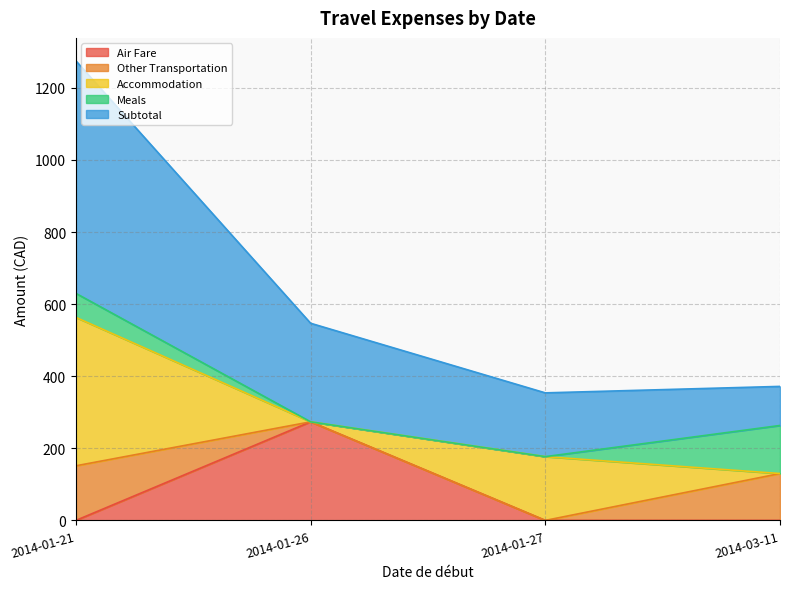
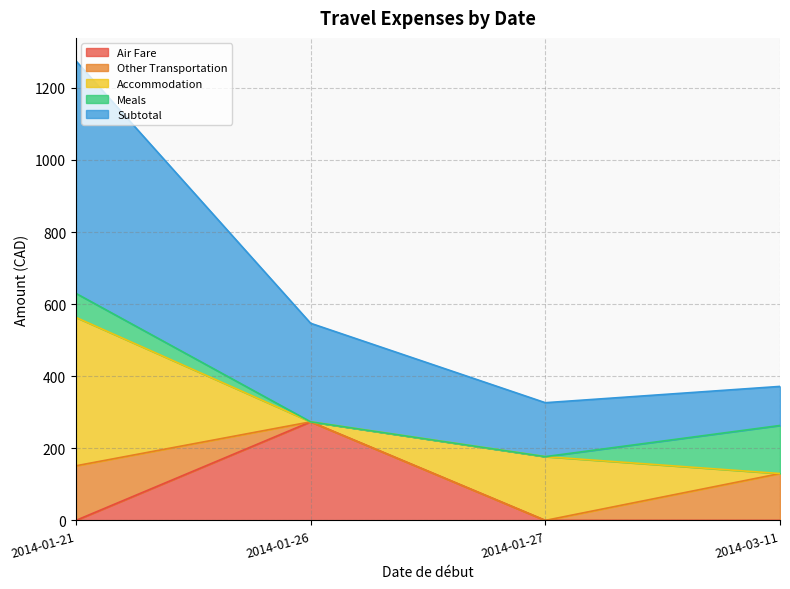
Subtotal, 2014-01-27: 180 -> 150
